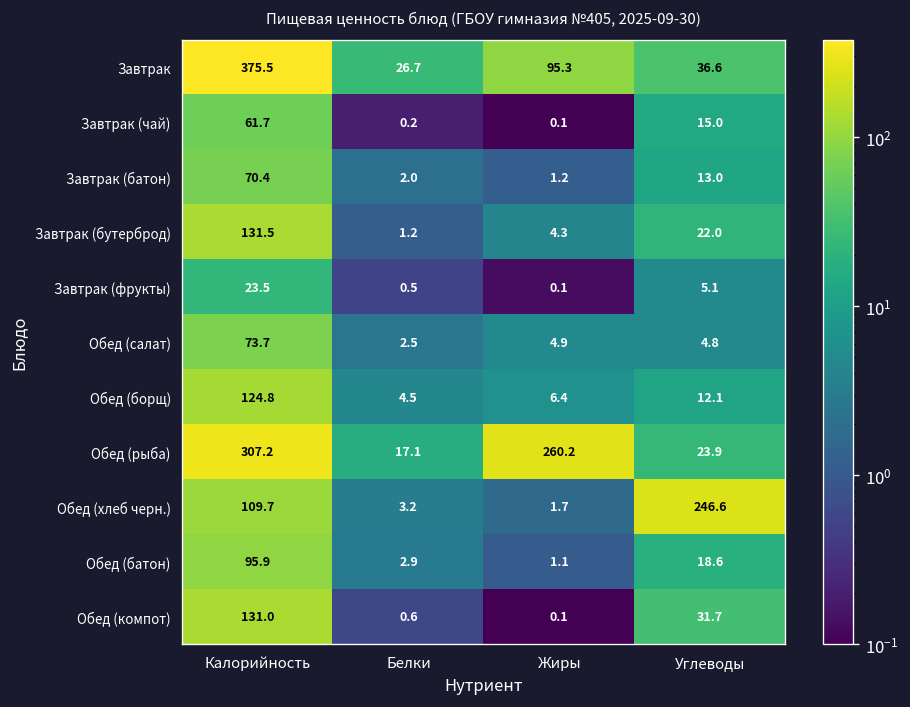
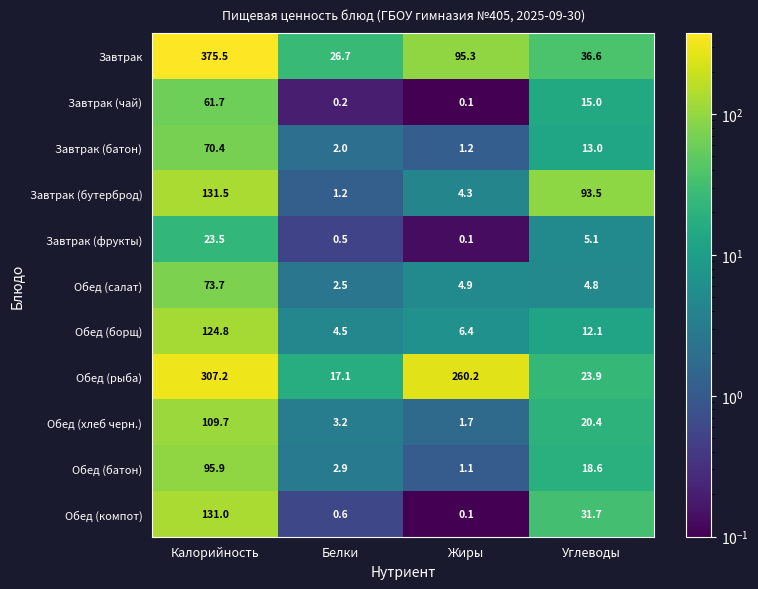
Завтрак (бутерброд), Углеводы: 22.0 -> 93.5
Обед (хлеб черн.), Углеводы: 246.6 -> 20.4
